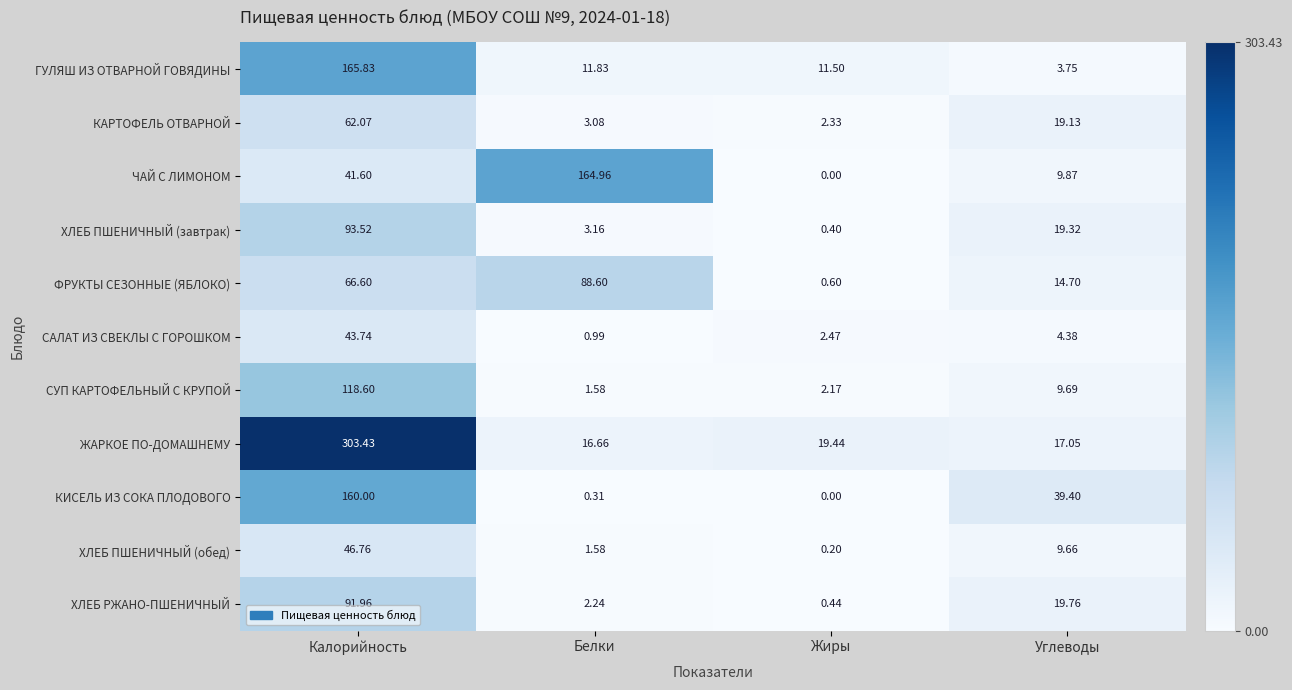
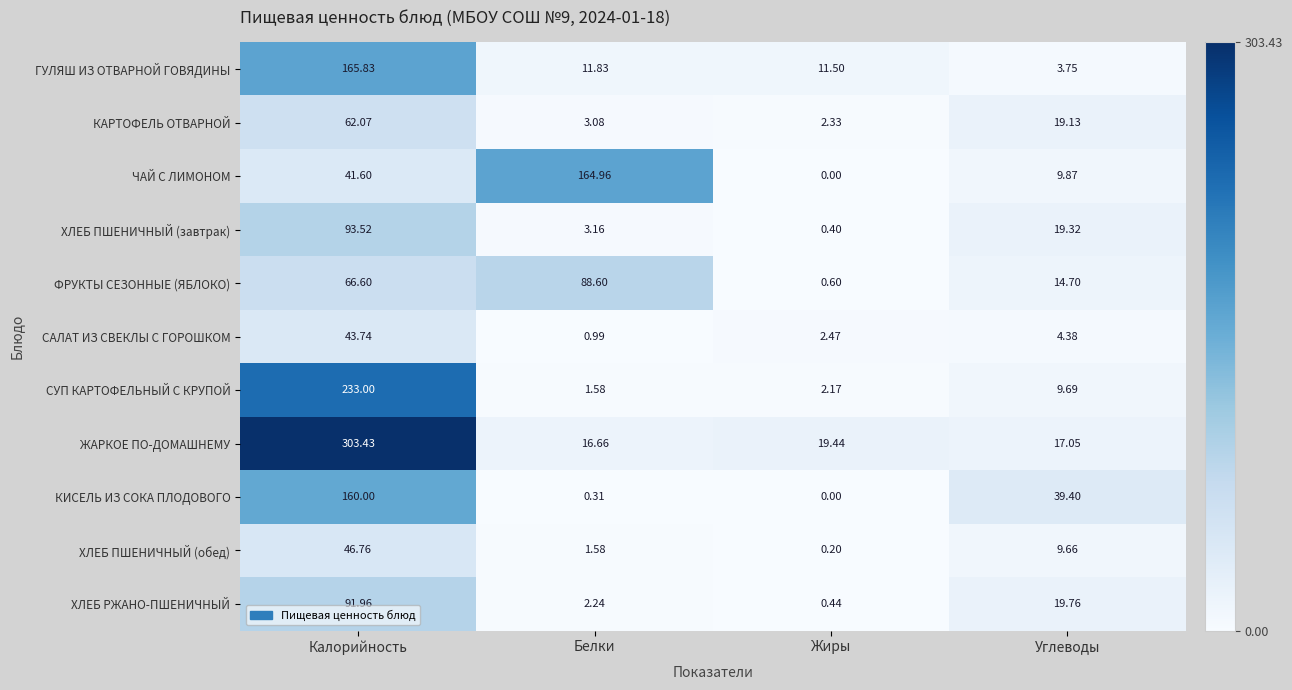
СУП КАРТОФЕЛЬНЫЙ С КРУПОЙ, Калорийность: 118.60 -> 233.00
